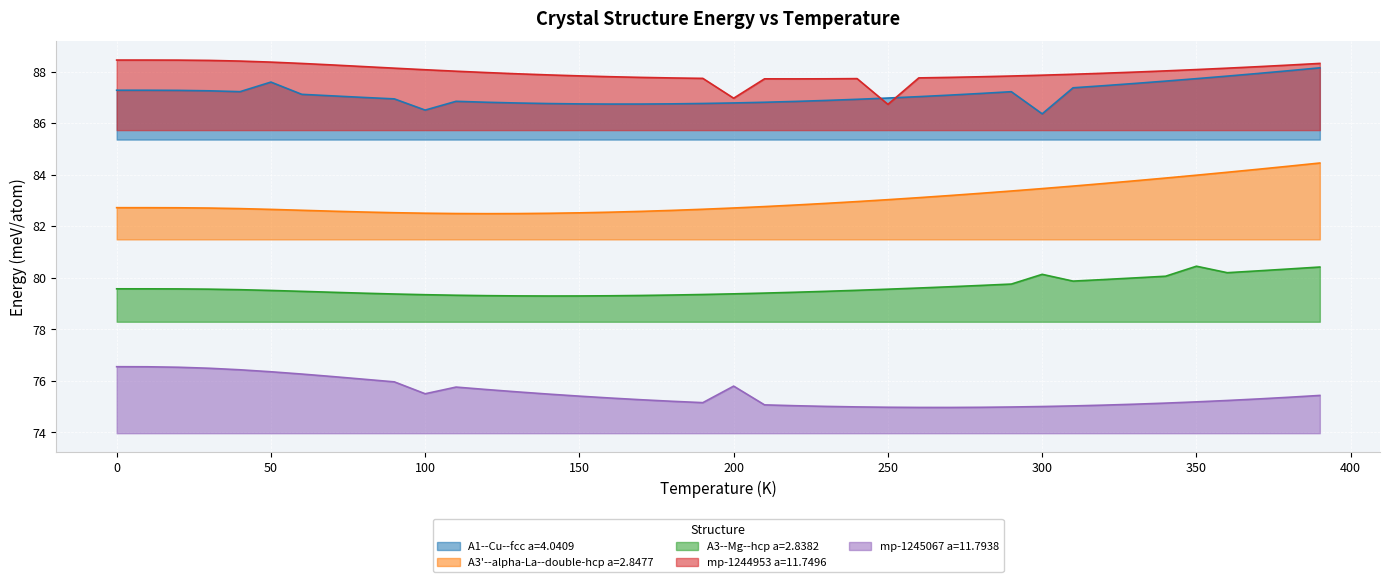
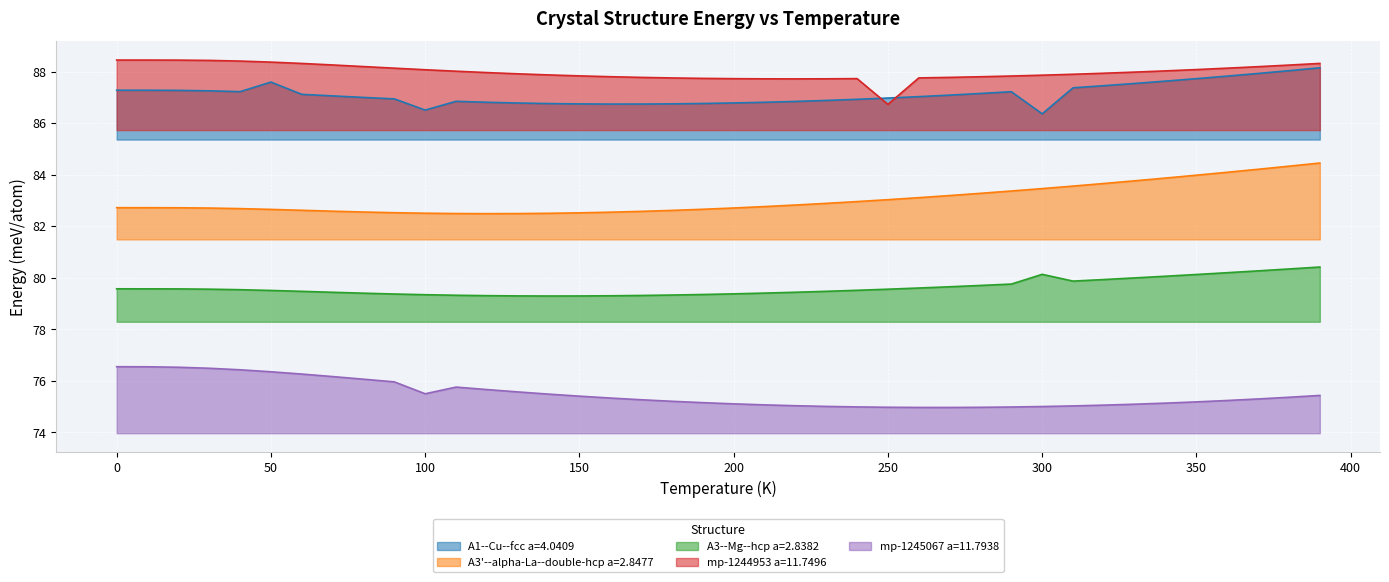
mp-1244953 a=11.7496, 200: 87.0 -> 87.7
mp-1245067 a=11.7938, 200: 75.8 -> 75.1
A3--Mg--hcp a=2.8382, 350: 80.4 -> 80.1
